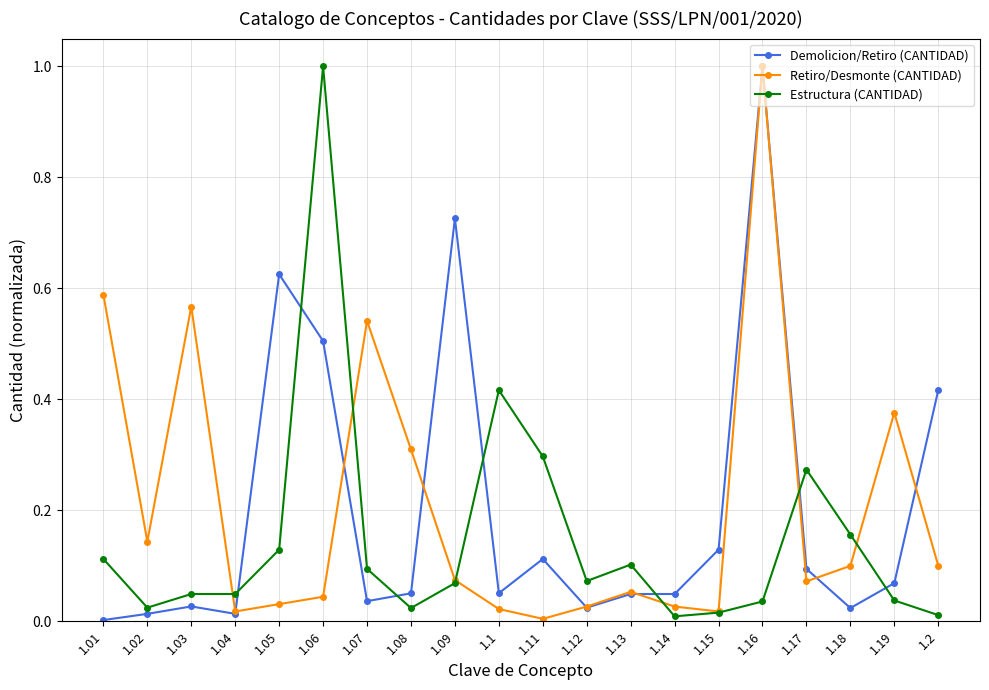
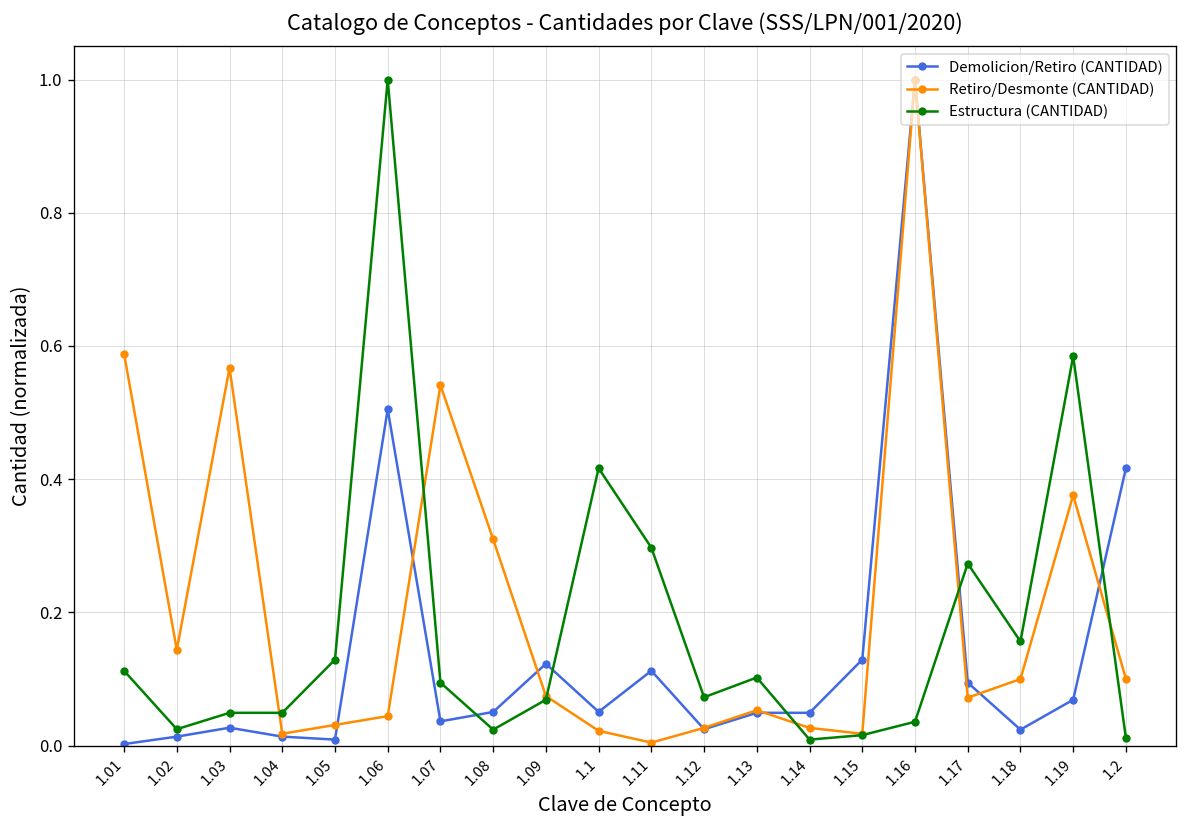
Demolicion/Retiro (CANTIDAD), 1.05: 0.63 -> 0.01
Demolicion/Retiro (CANTIDAD), 1.09: 0.73 -> 0.12
Estructura (CANTIDAD), 1.19: 0.04 -> 0.58
